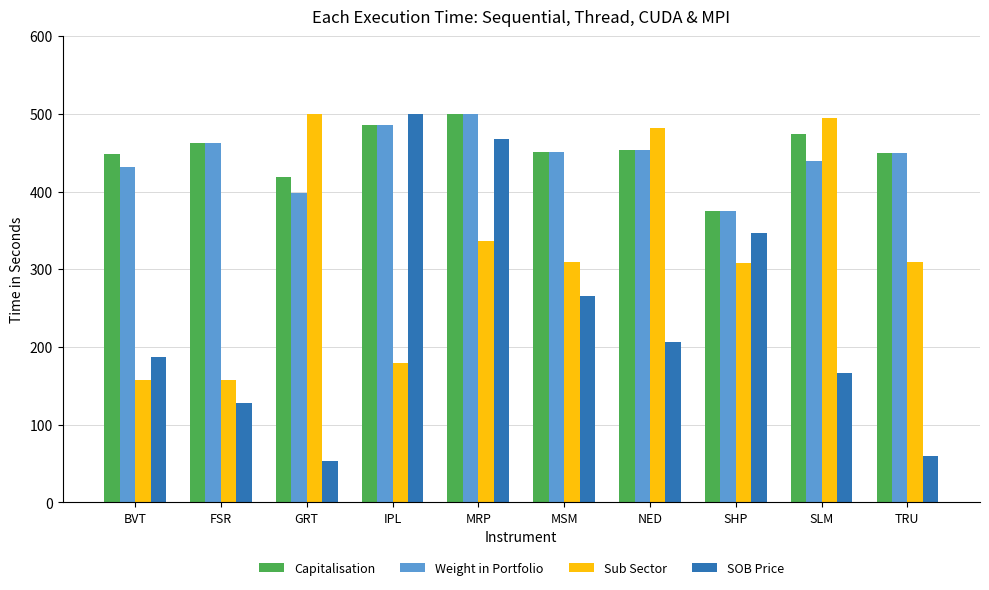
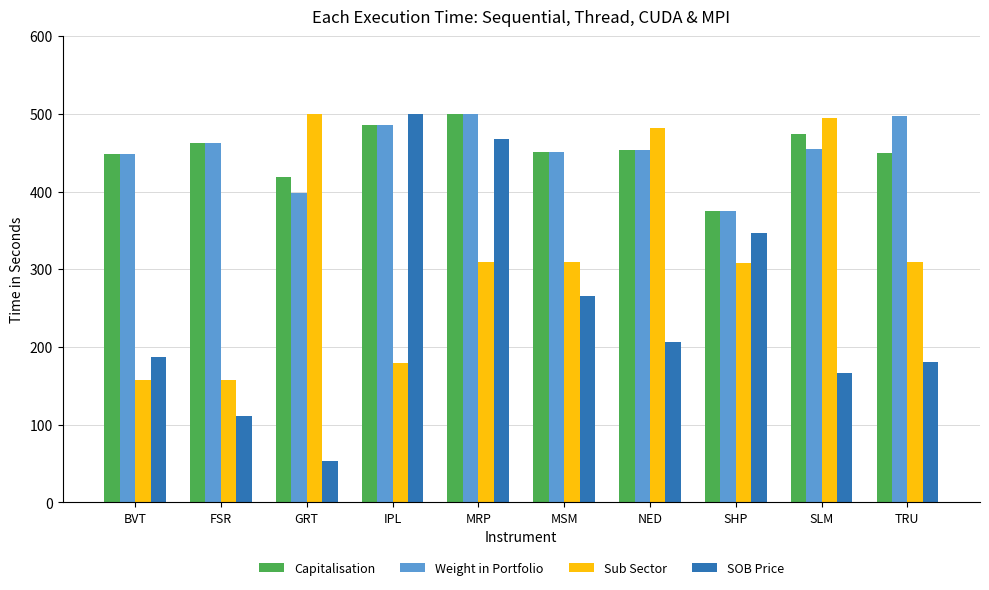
Weight in Portfolio, BVT: 430 -> 450
SOB Price, FSR: 130 -> 110
Sub Sector, MRP: 340 -> 310
Weight in Portfolio, SLM: 440 -> 450
Weight in Portfolio, TRU: 450 -> 500
SOB Price, TRU: 60 -> 180
